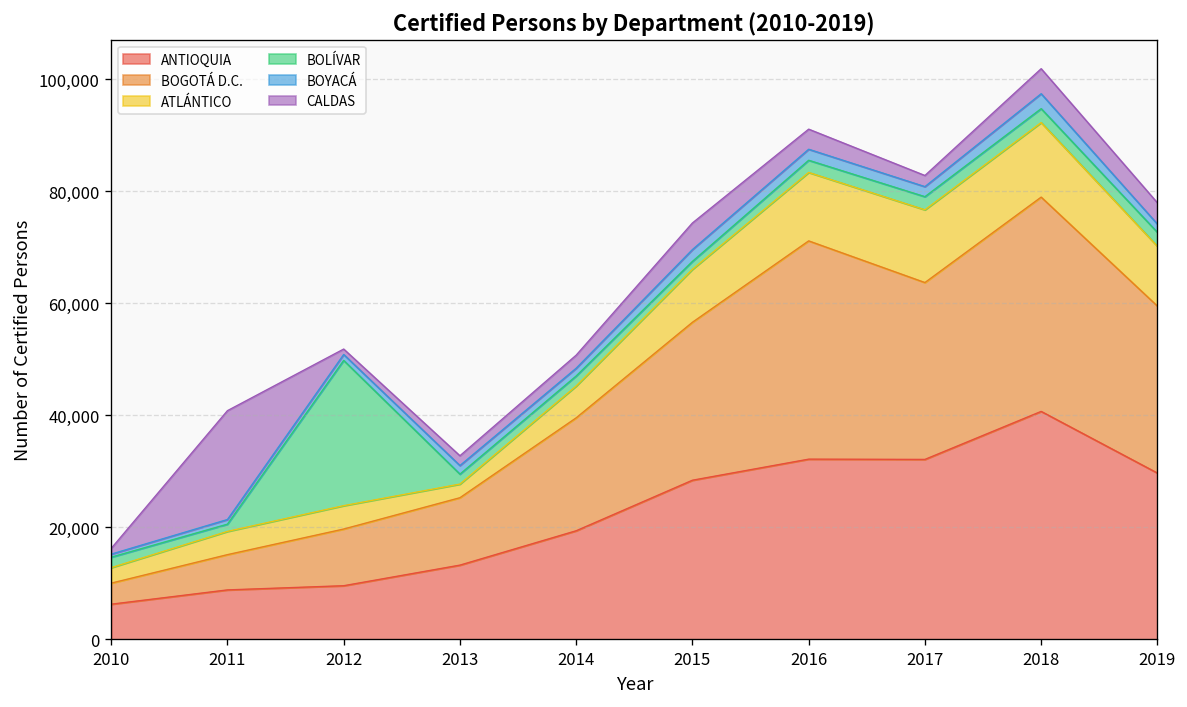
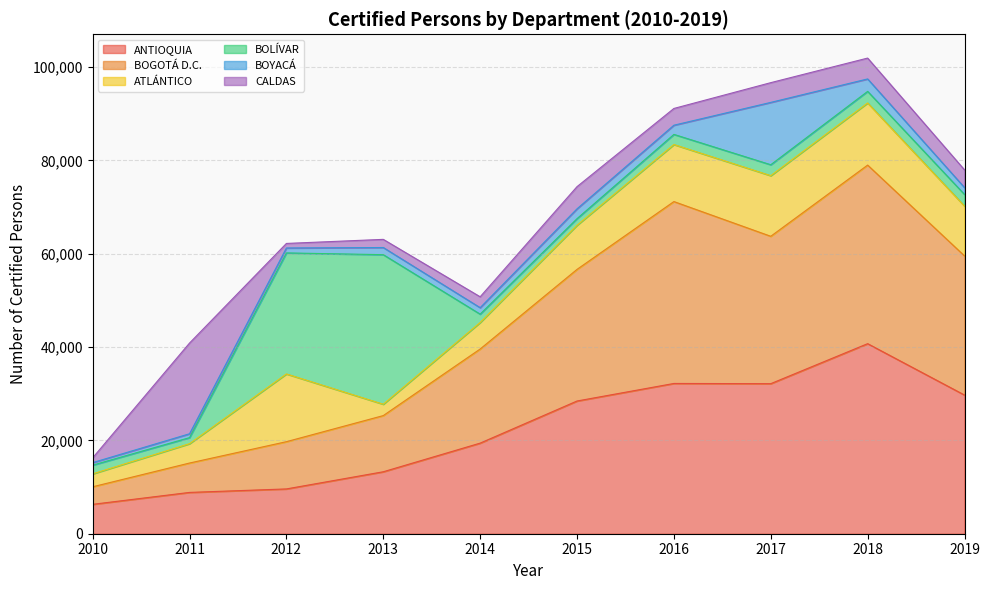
ATLÁNTICO, 2012: 4,000 -> 15,000
BOLÍVAR, 2013: 2,000 -> 32,000
BOYACÁ, 2017: 2,000 -> 13,000
CALDAS, 2017: 2,000 -> 4,000
